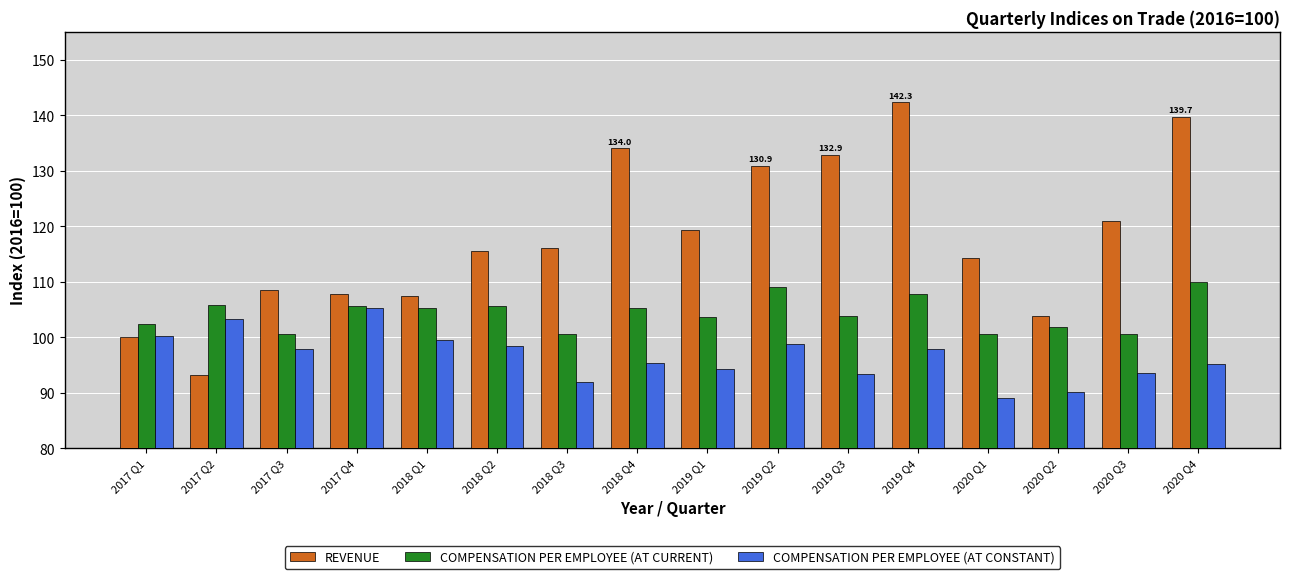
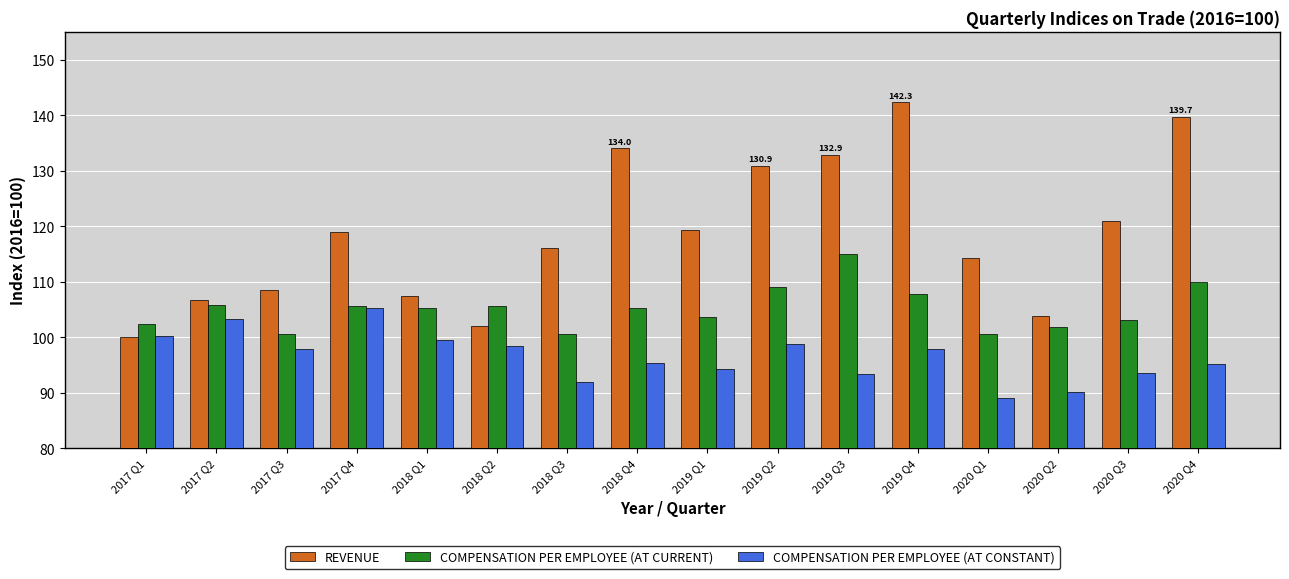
REVENUE, 2017 Q2: 93 -> 107
REVENUE, 2017 Q4: 108 -> 119
REVENUE, 2018 Q2: 116 -> 102
COMPENSATION PER EMPLOYEE (AT CURRENT), 2019 Q3: 104 -> 115
COMPENSATION PER EMPLOYEE (AT CURRENT), 2020 Q3: 101 -> 103
